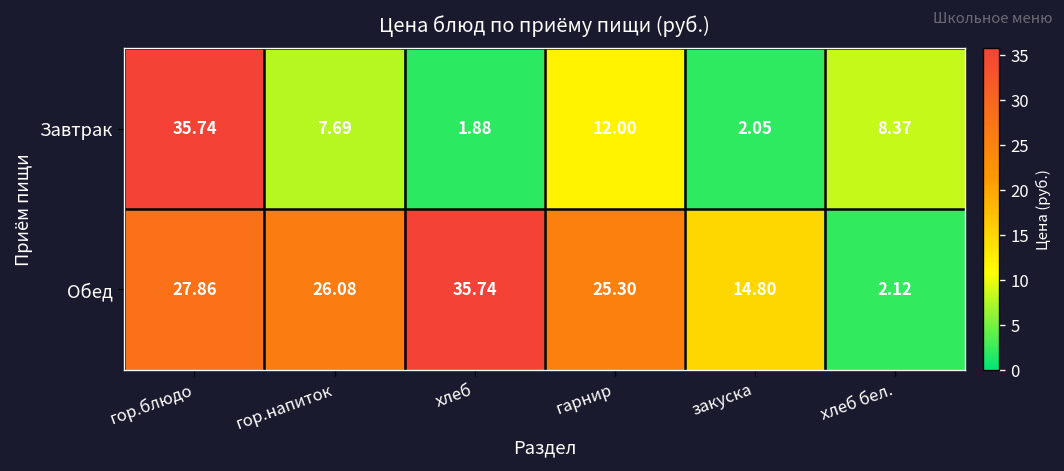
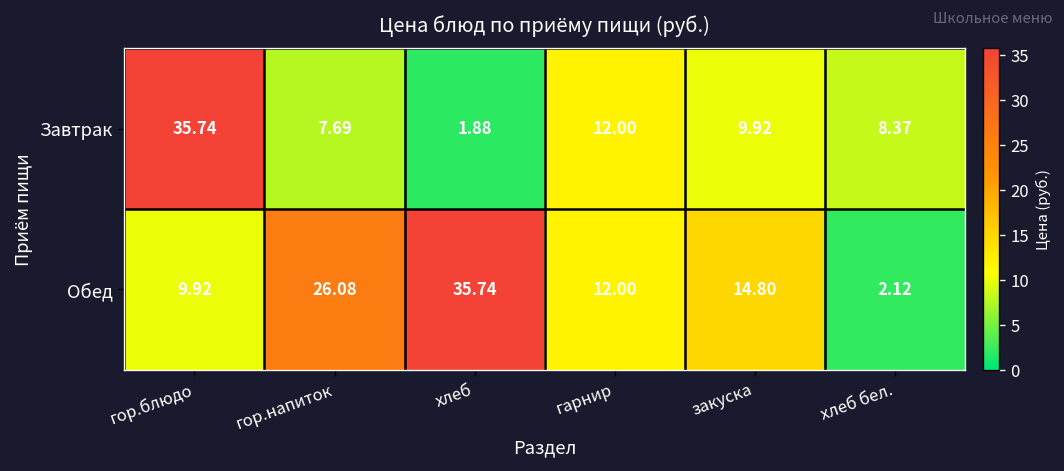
Завтрак, закуска: 2.05 -> 9.92
Обед, гор.блюдо: 27.86 -> 9.92
Обед, гарнир: 25.30 -> 12.00
